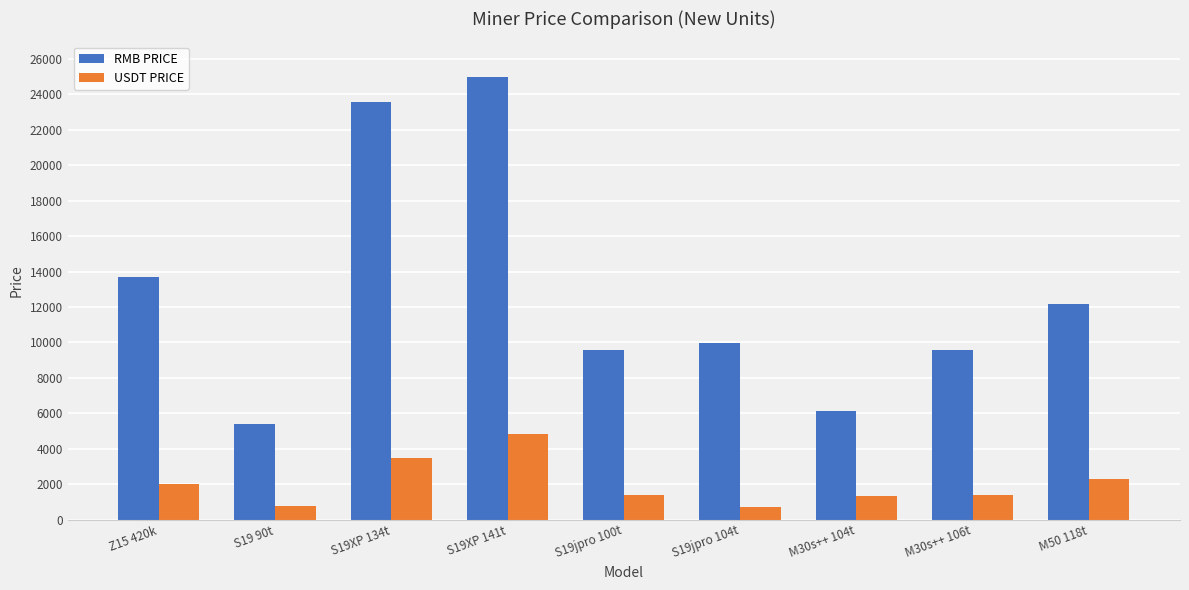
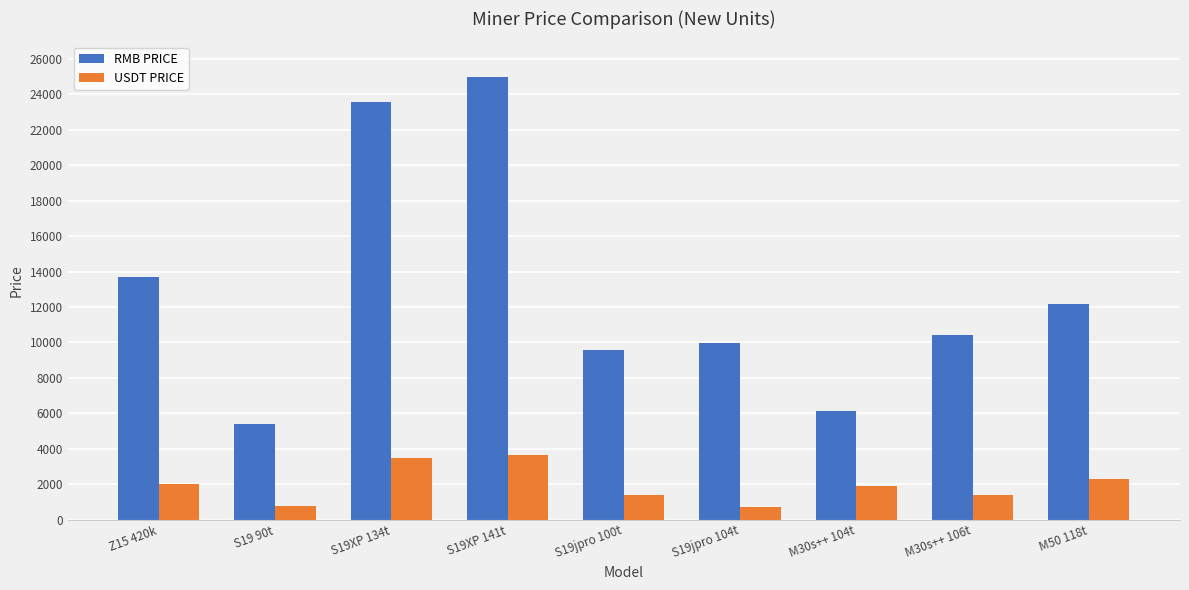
USDT PRICE, S19XP 141t: 4900 -> 3700
USDT PRICE, M30s++ 104t: 1300 -> 1900
RMB PRICE, M30s++ 106t: 9600 -> 10400
